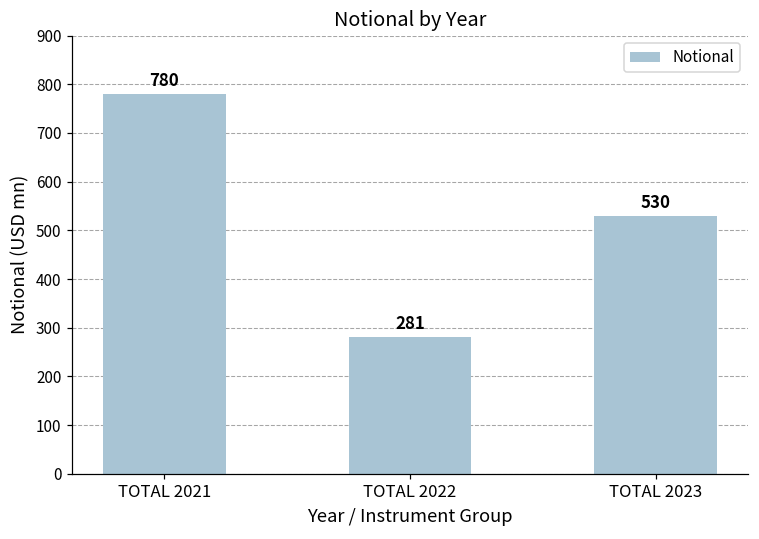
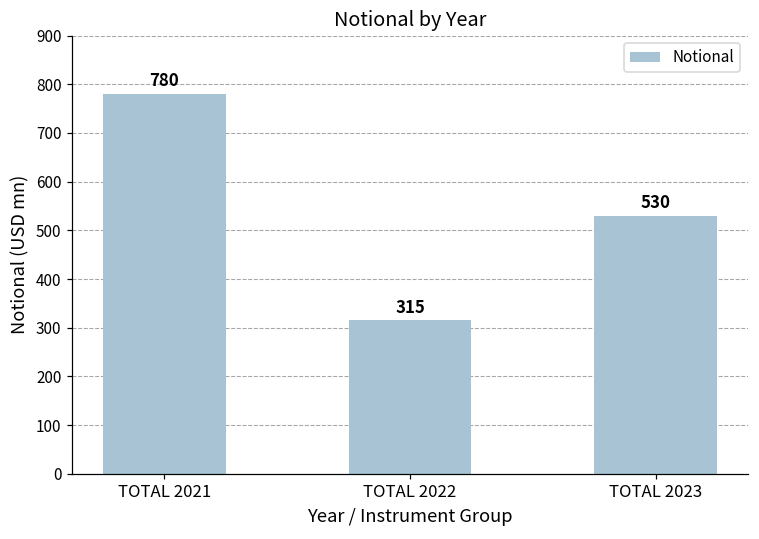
TOTAL 2022: 281 -> 315
